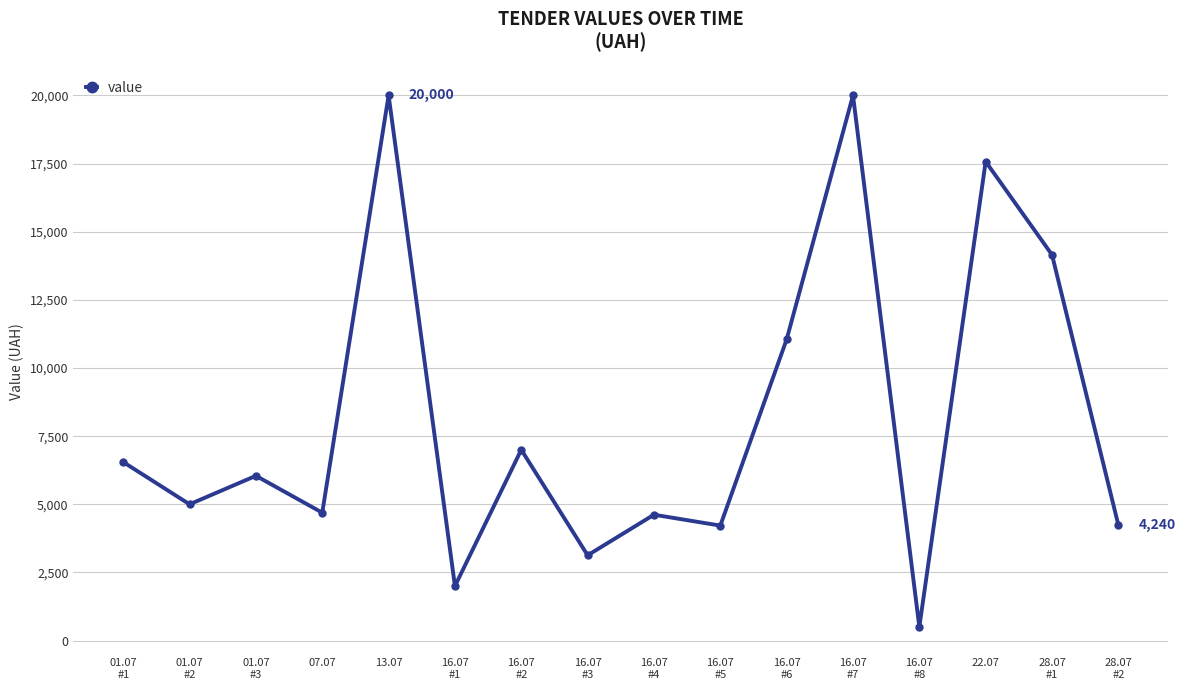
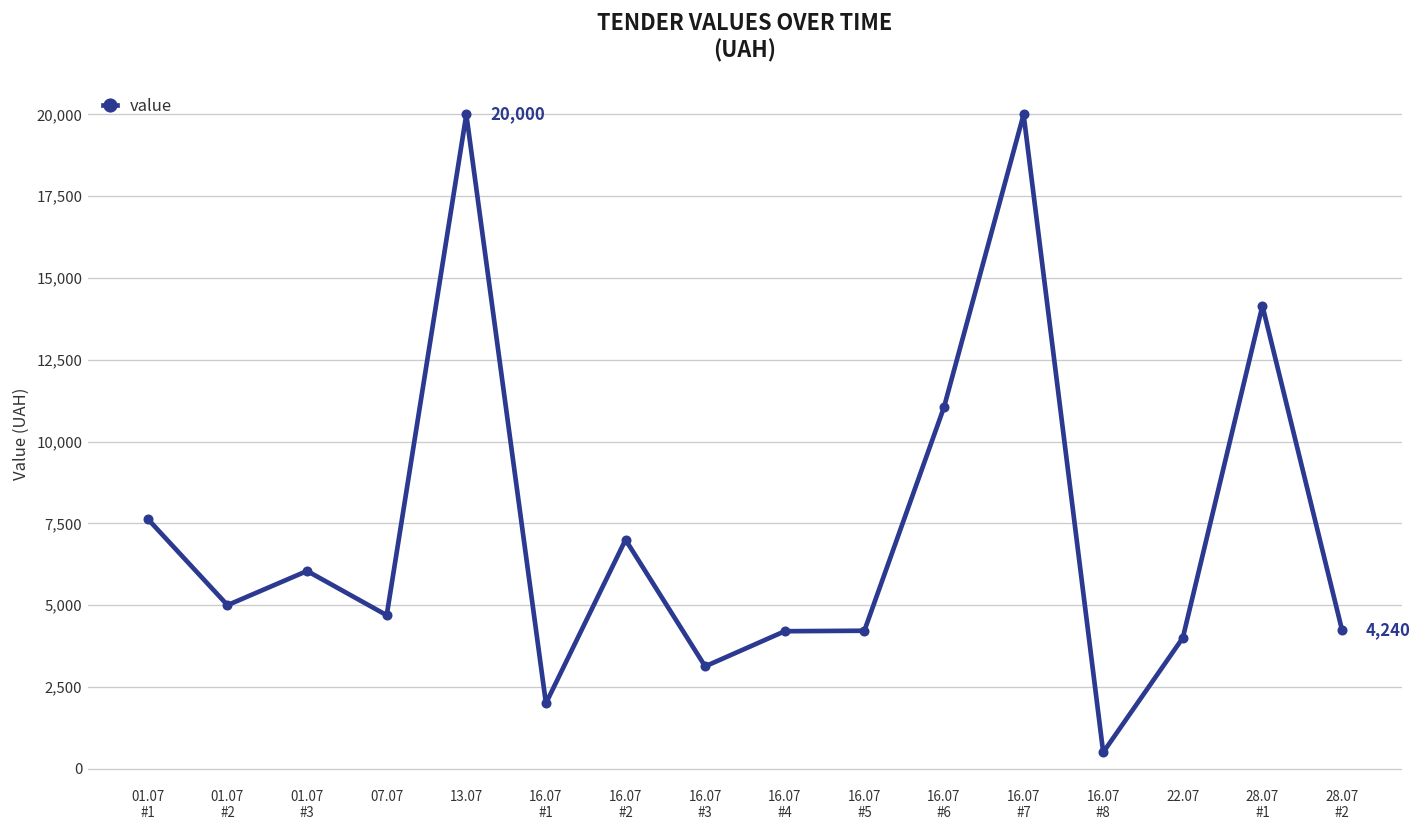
01.07 #1: 6,500 -> 7,600
16.07 #4: 4,600 -> 4,200
22.07: 17,600 -> 4,000
